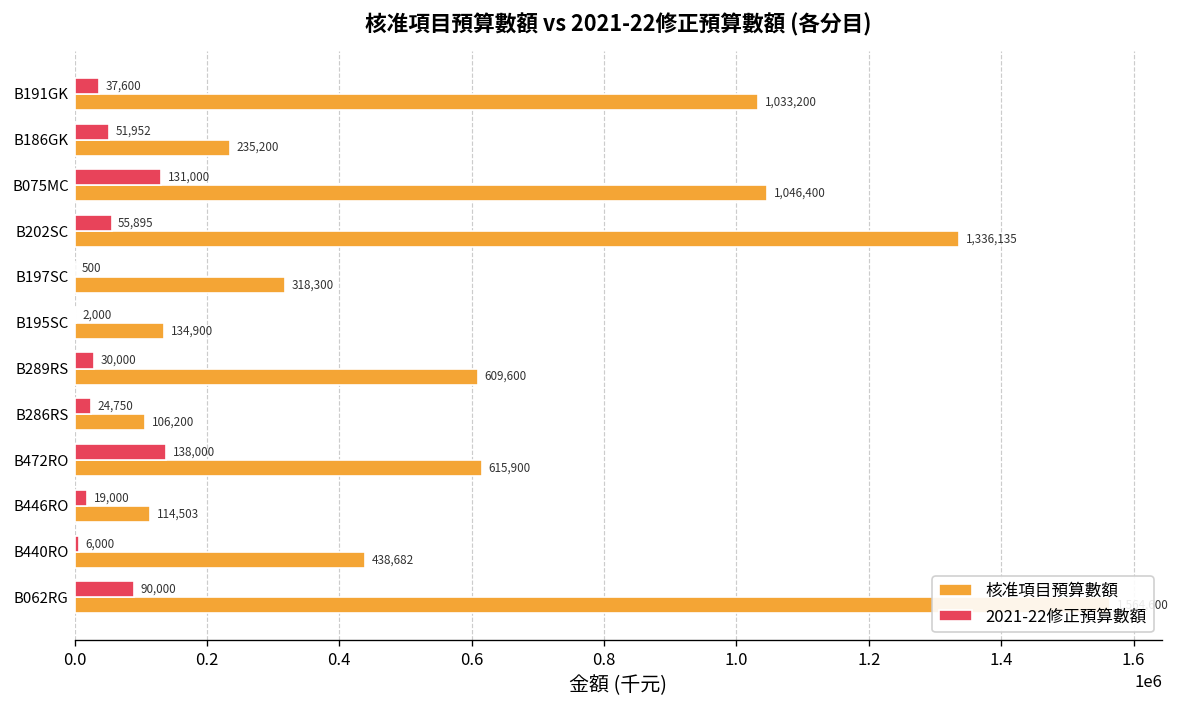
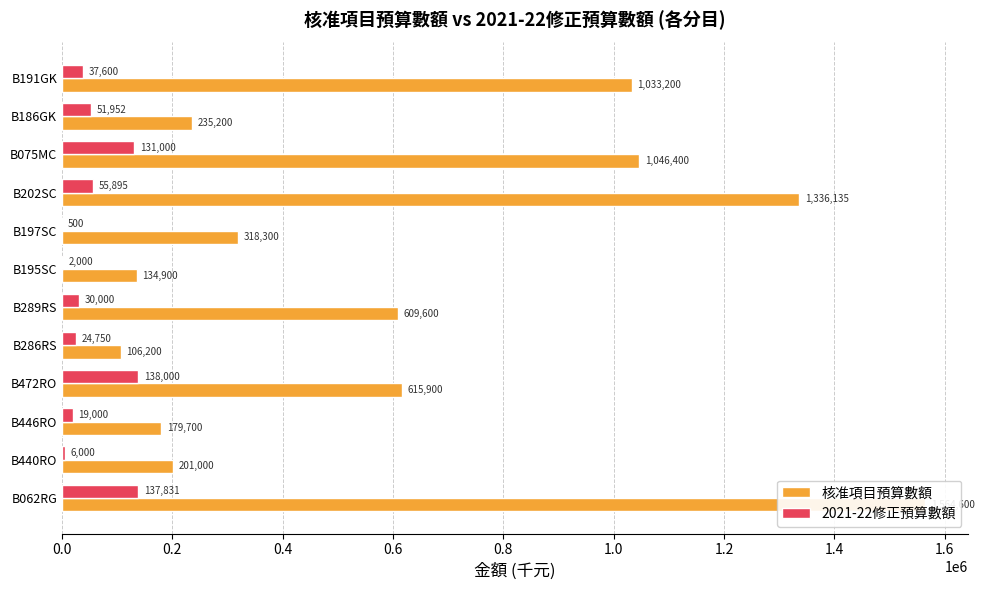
核准項目預算數額, B446RO: 114,503 -> 179,700
核准項目預算數額, B440RO: 438,682 -> 201,000
2021-22修正預算數額, B062RG: 90,000 -> 137,831
